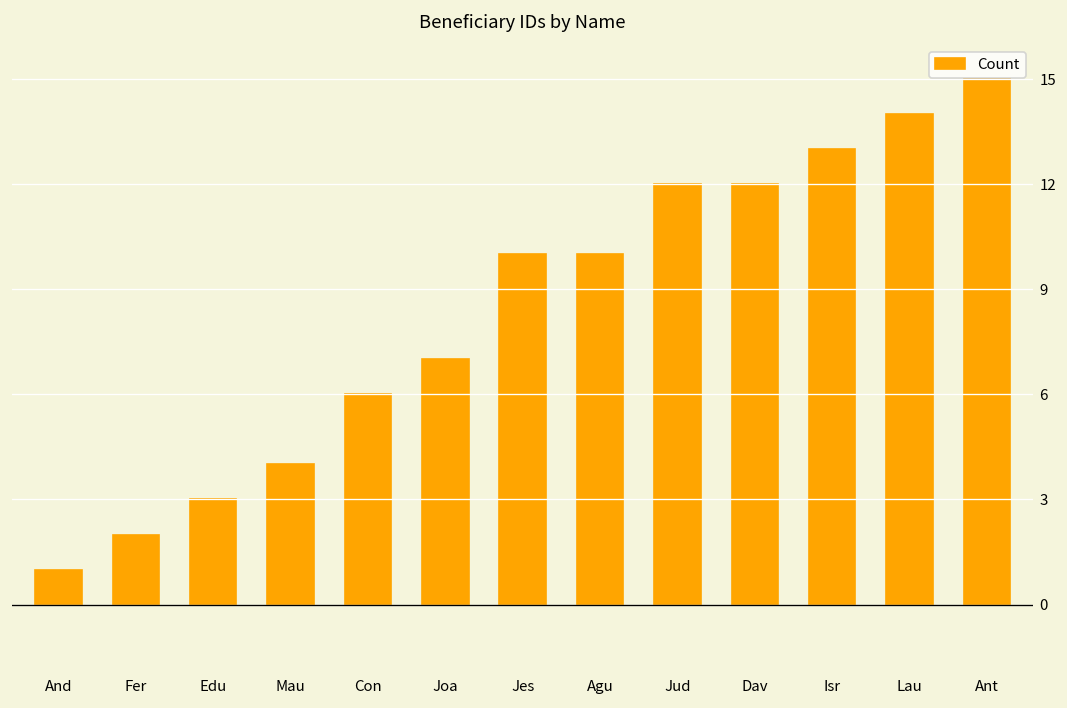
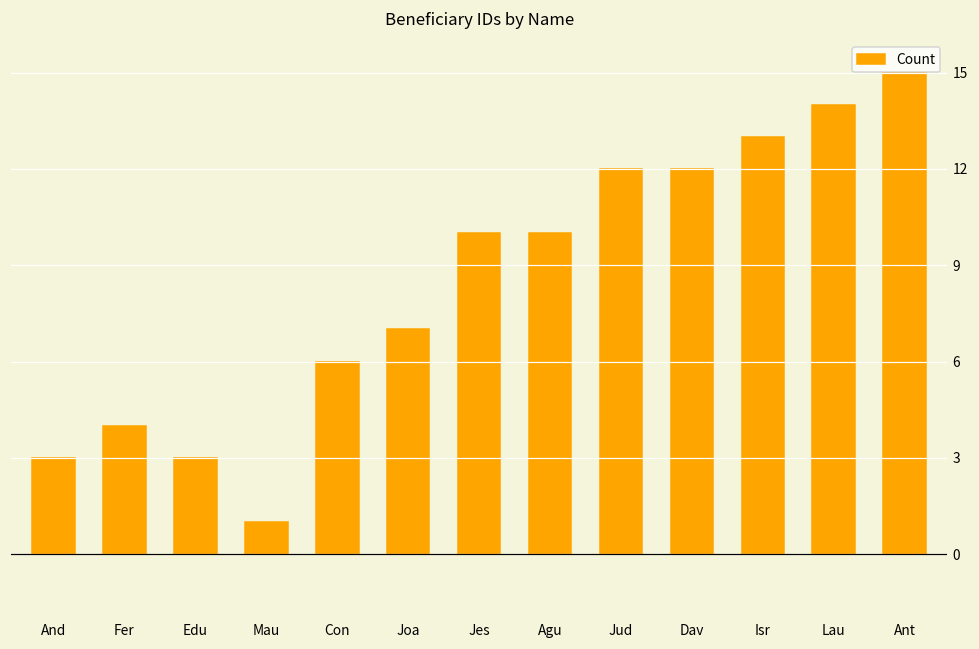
And: 1 -> 3
Fer: 2 -> 4
Mau: 4 -> 1
